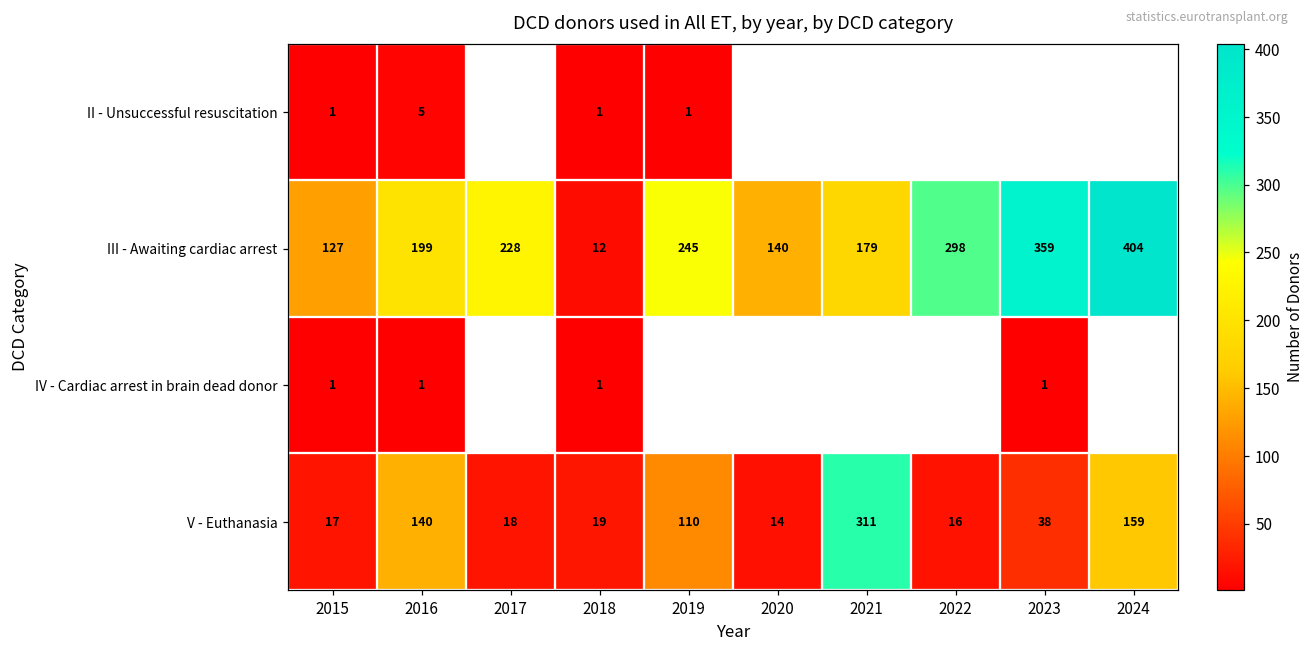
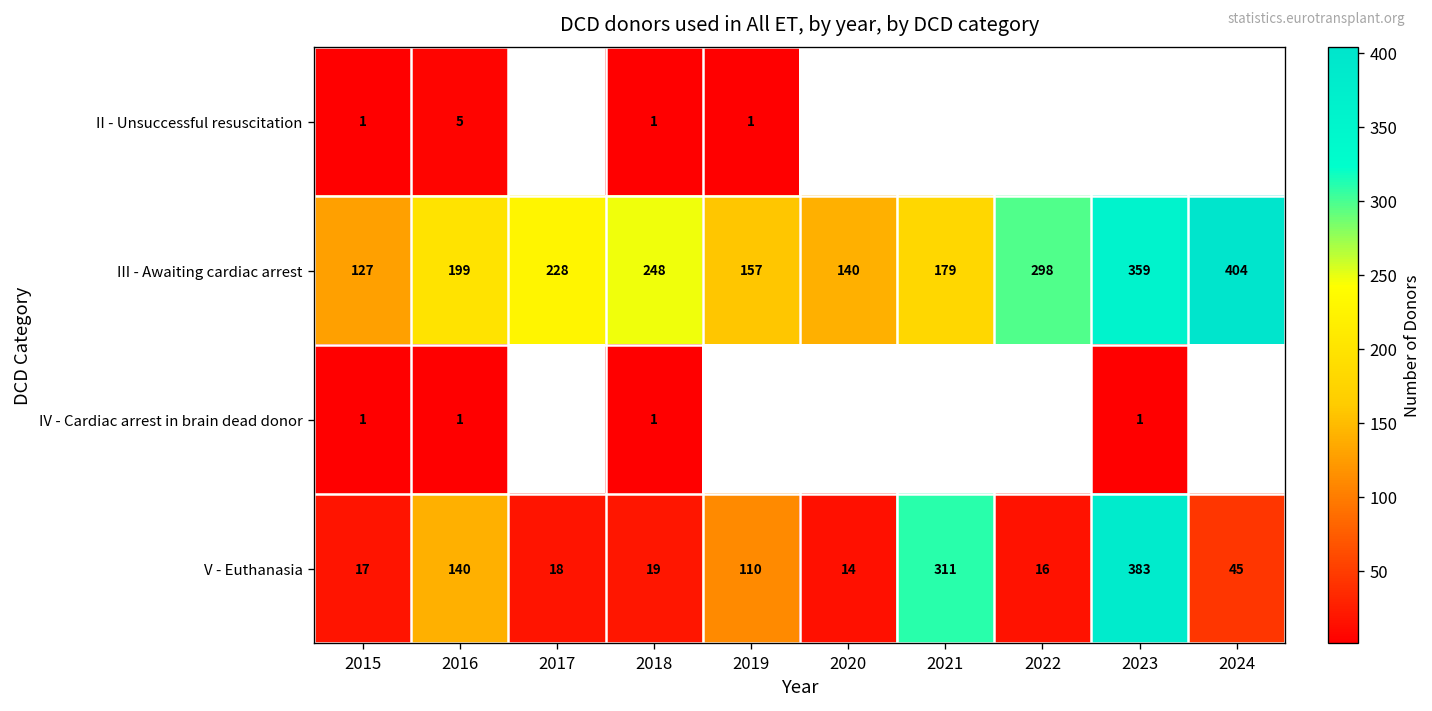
III - Awaiting cardiac arrest, 2018: 12 -> 248
III - Awaiting cardiac arrest, 2019: 245 -> 157
V - Euthanasia, 2023: 38 -> 383
V - Euthanasia, 2024: 159 -> 45
